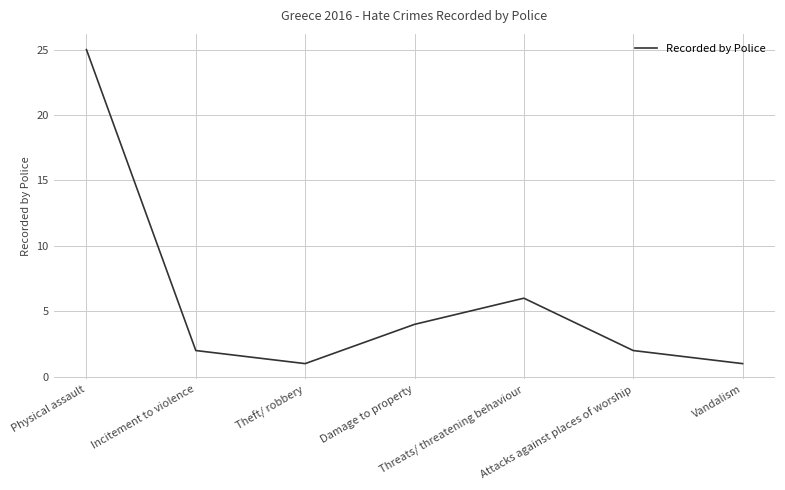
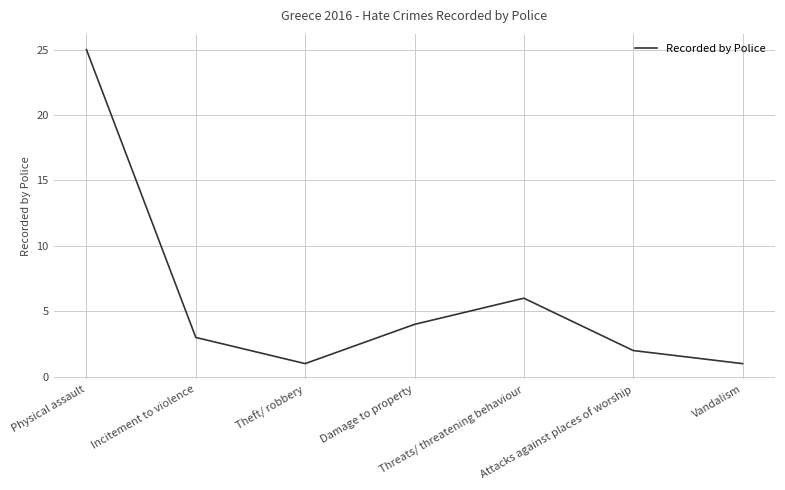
Incitement to violence: 2 -> 3
